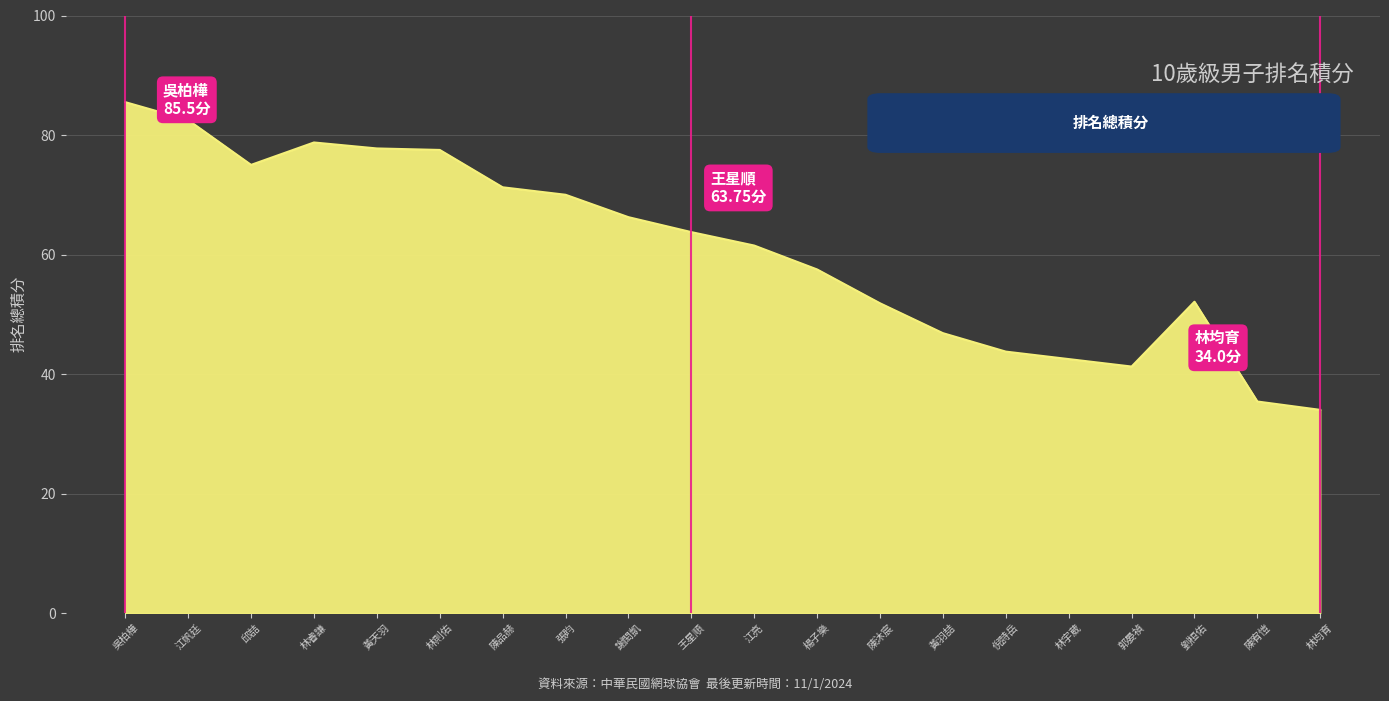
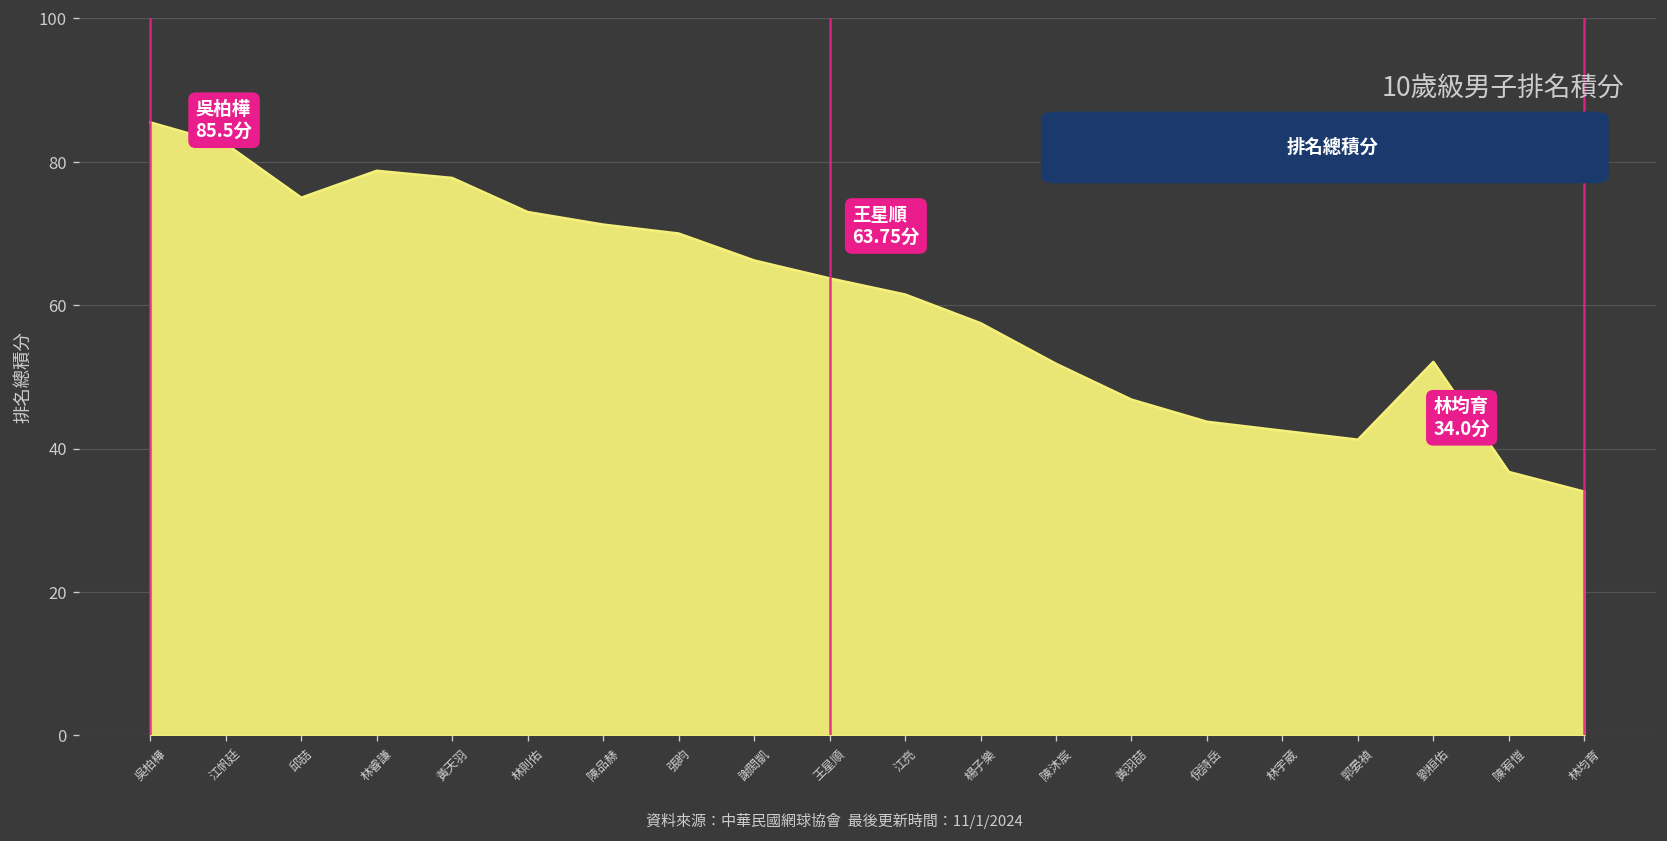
林則佑: 78 -> 73
陳宥愷: 35 -> 37
